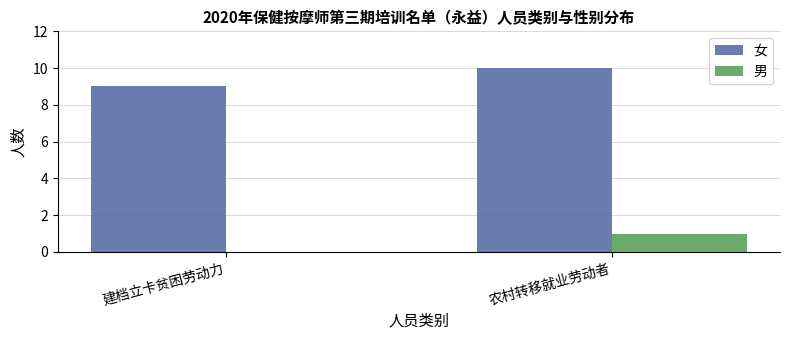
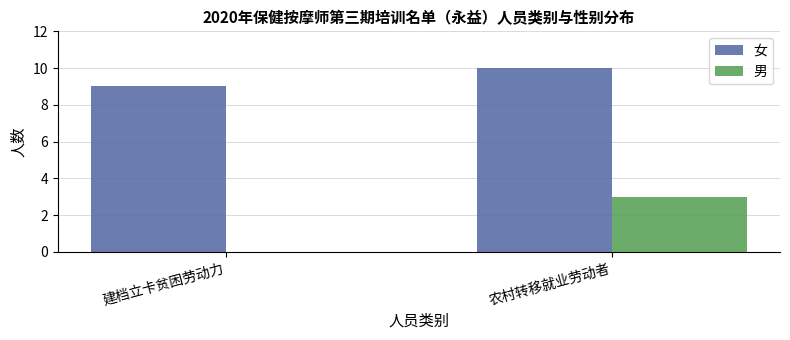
男, 农村转移就业劳动者: 1 -> 3
